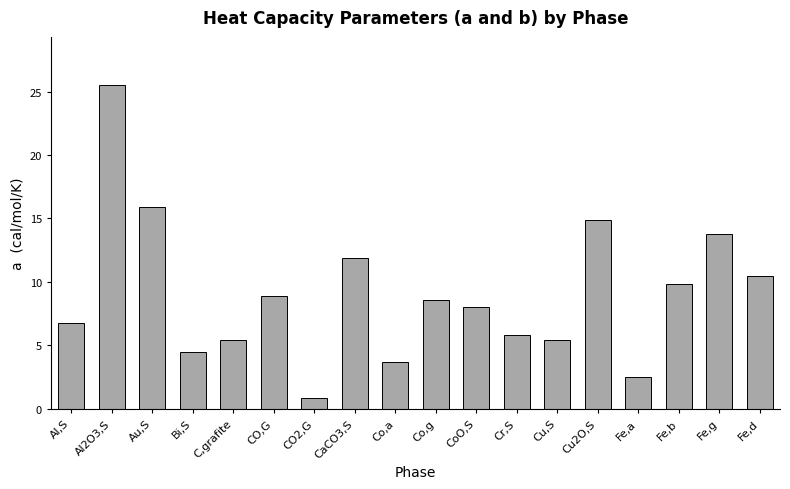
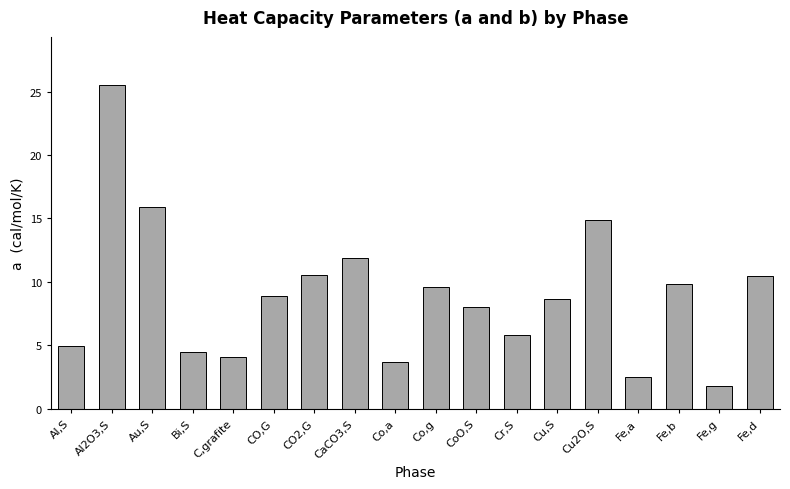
Al,S: 6.7 -> 4.9
C,grafite: 5.4 -> 4.1
CO2,G: 0.8 -> 10.6
Co,g: 8.6 -> 9.6
Cu,S: 5.4 -> 8.6
Fe,g: 13.7 -> 1.8
